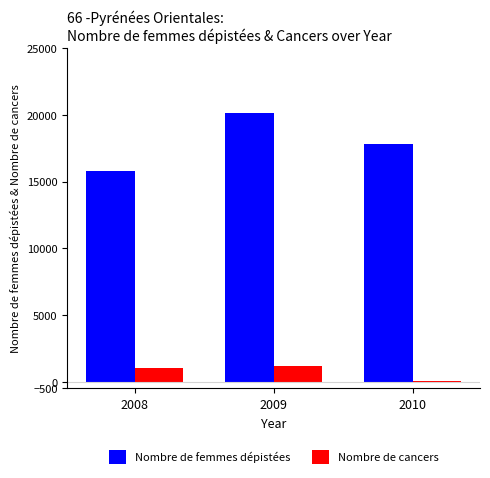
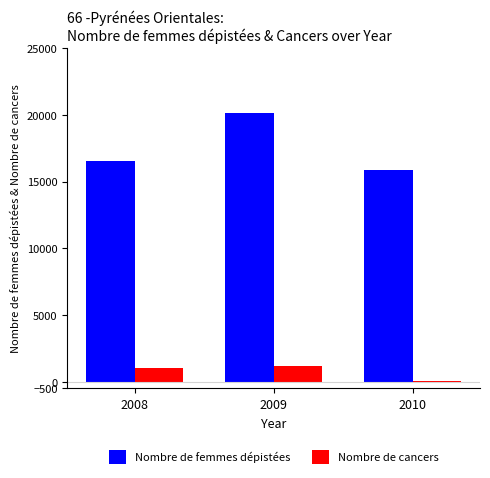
Nombre de femmes dépistées, 2008: 15800 -> 16500
Nombre de femmes dépistées, 2010: 17800 -> 15800
